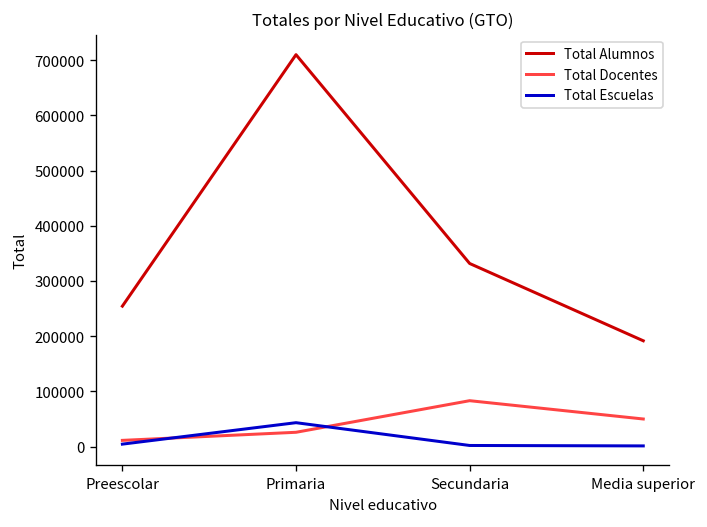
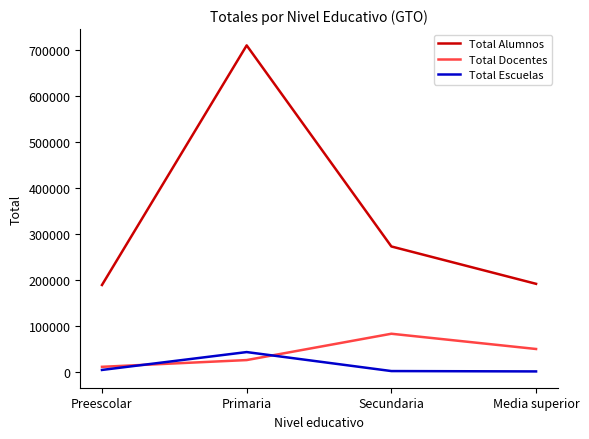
Total Alumnos, Preescolar: 250000 -> 190000
Total Alumnos, Secundaria: 330000 -> 270000
